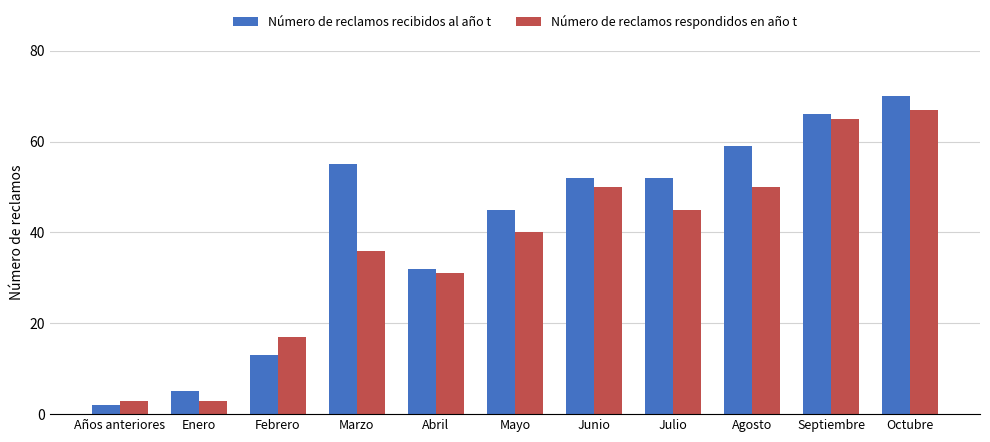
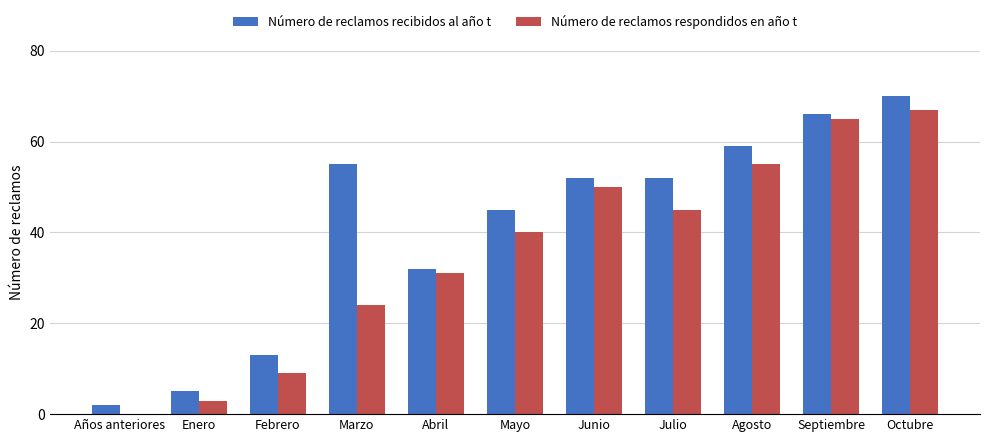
Número de reclamos respondidos en año t, Años anteriores: 3 -> 0
Número de reclamos respondidos en año t, Febrero: 17 -> 9
Número de reclamos respondidos en año t, Marzo: 36 -> 24
Número de reclamos respondidos en año t, Agosto: 50 -> 55
